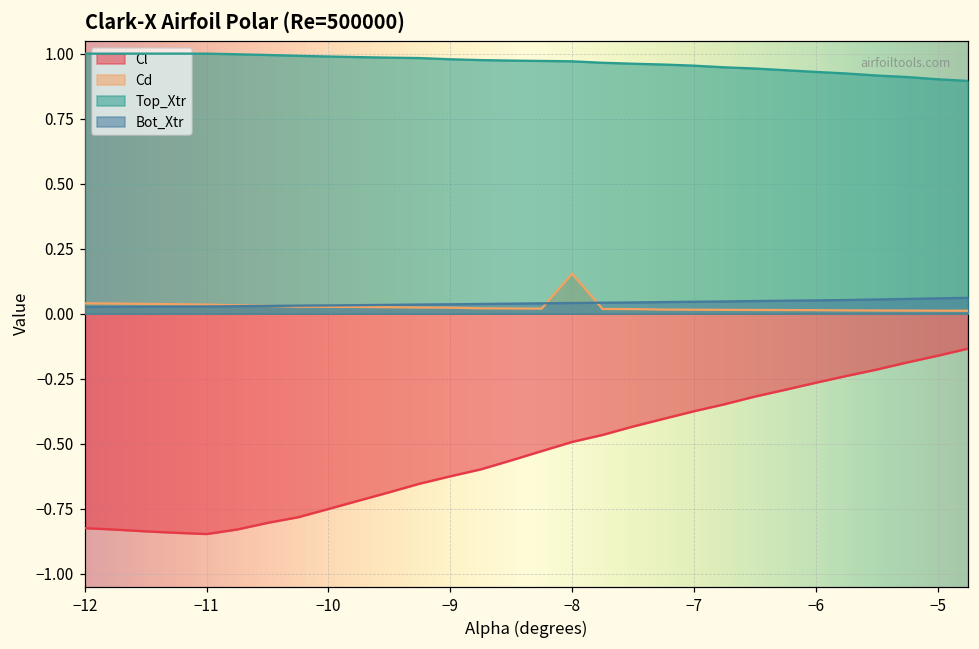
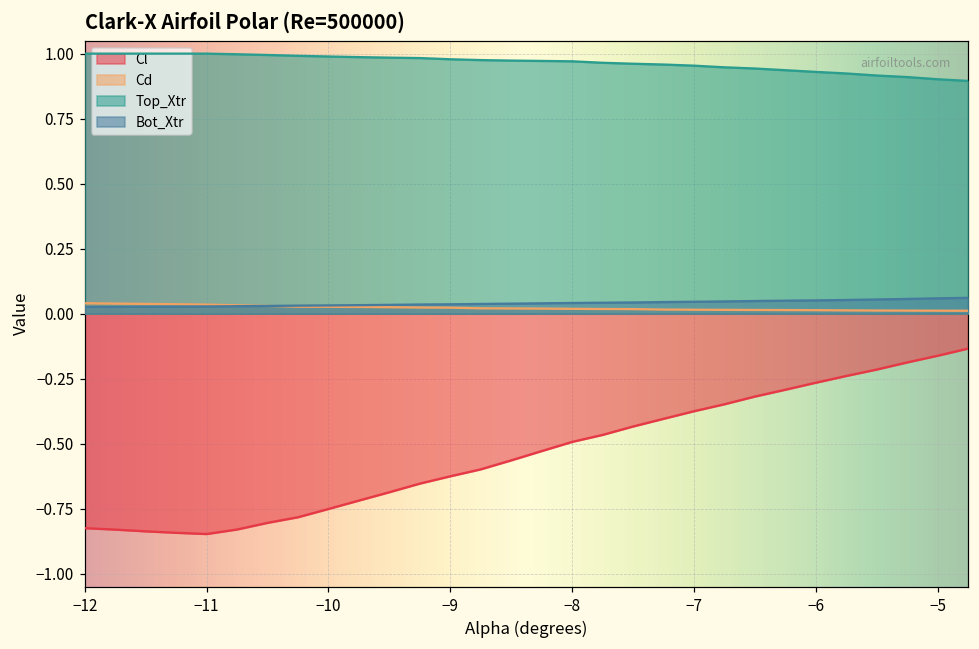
Cd, −8: 0.15 -> 0.02
